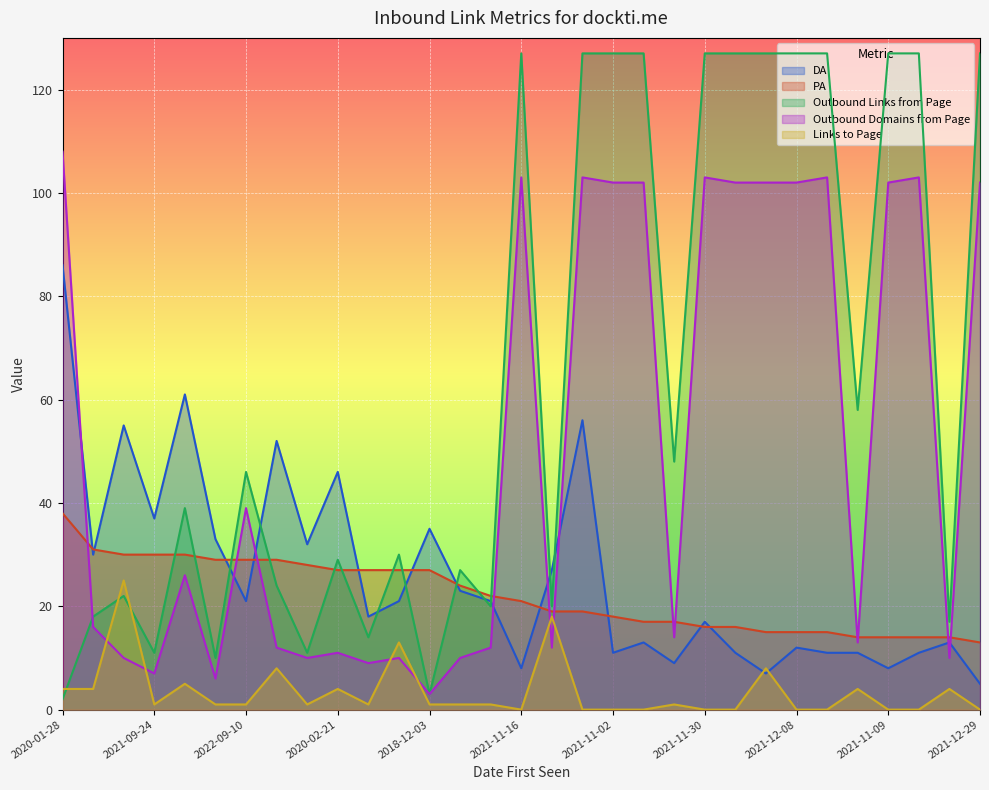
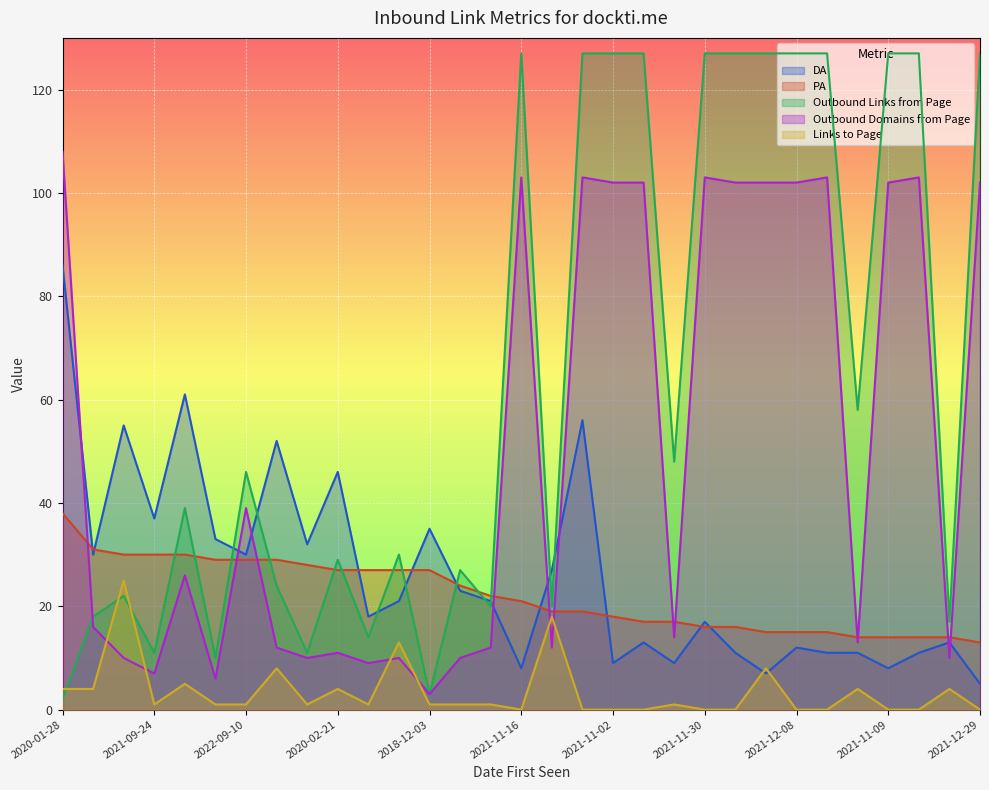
DA, 2022-09-10: 21 -> 30
DA, 2021-11-02: 11 -> 9
